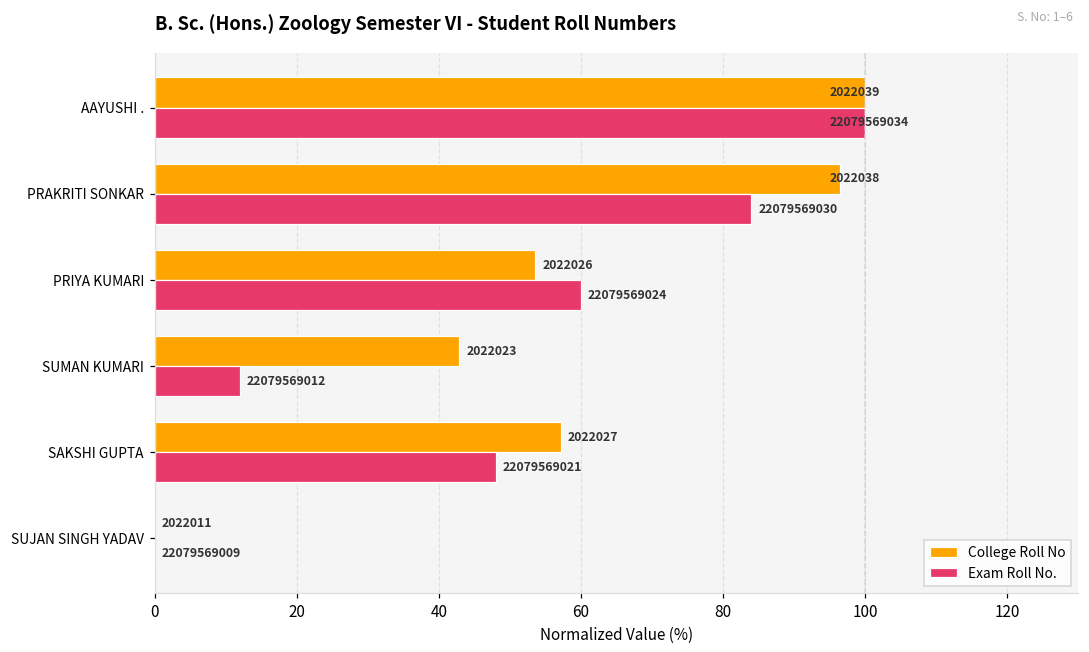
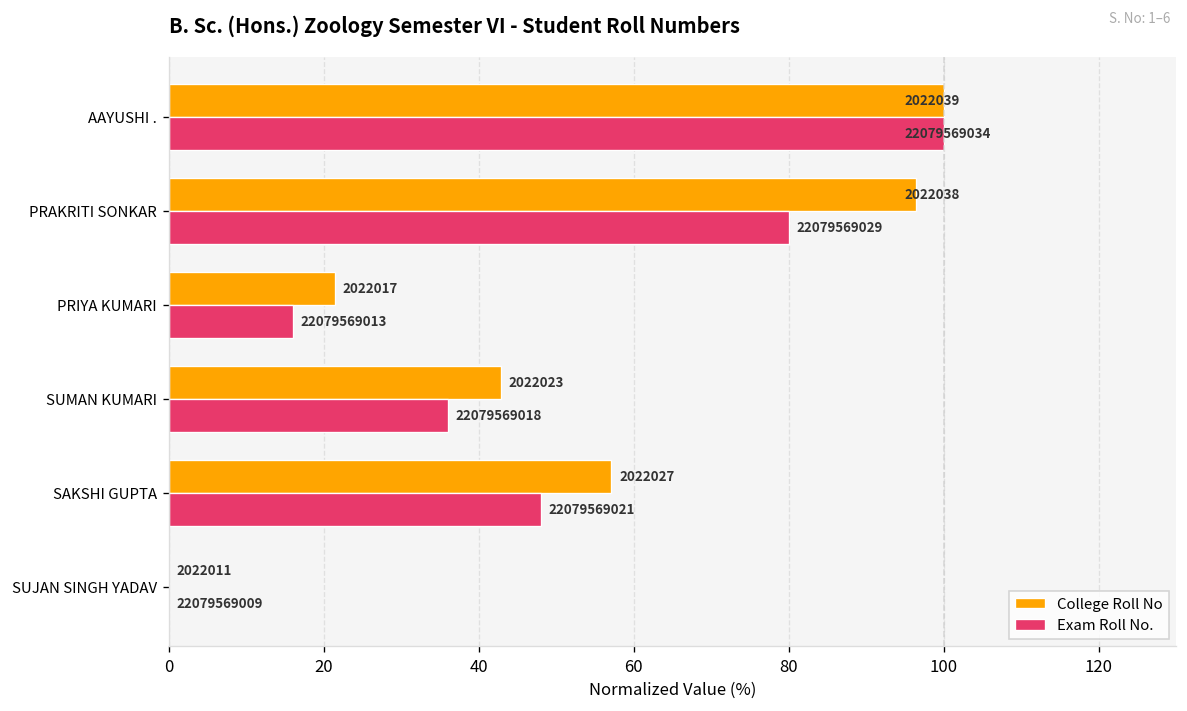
Exam Roll No., PRAKRITI SONKAR: 22079569030 -> 22079569029
College Roll No, PRIYA KUMARI: 2022026 -> 2022017
Exam Roll No., PRIYA KUMARI: 22079569024 -> 22079569013
Exam Roll No., SUMAN KUMARI: 22079569012 -> 22079569018
